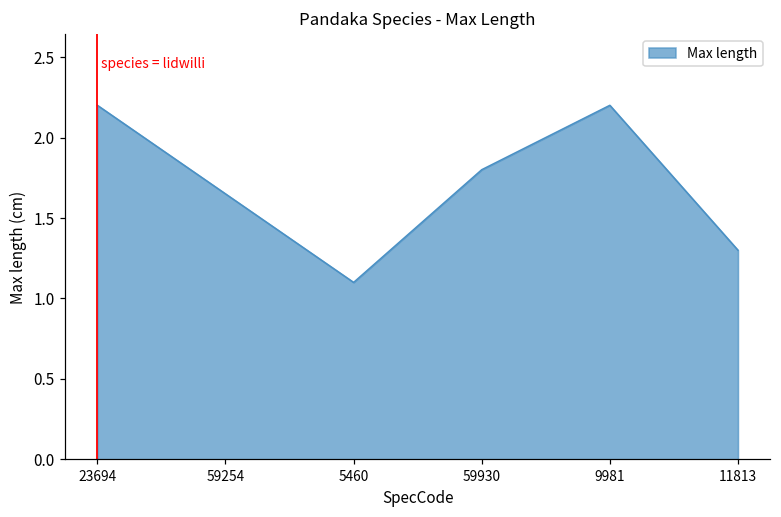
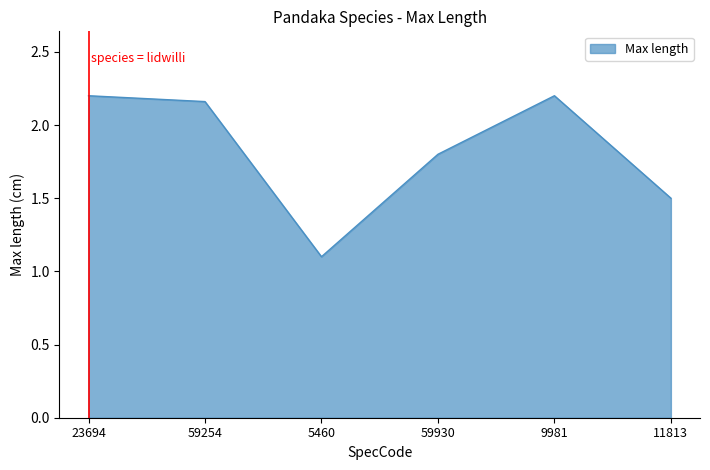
59254: 1.65 -> 2.16
11813: 1.3 -> 1.5
